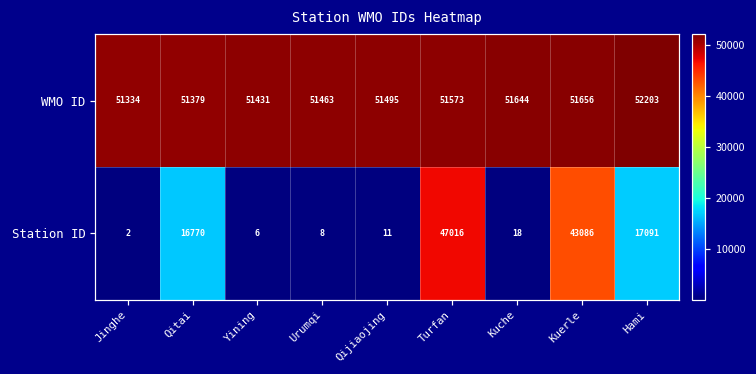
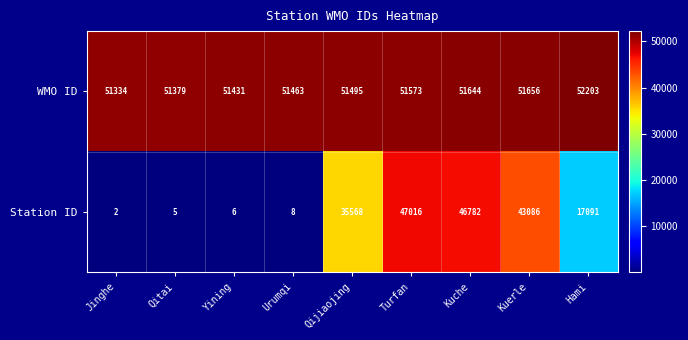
Station ID, Qitai: 16770 -> 5
Station ID, Qijiaojing: 11 -> 35568
Station ID, Kuche: 18 -> 46782
